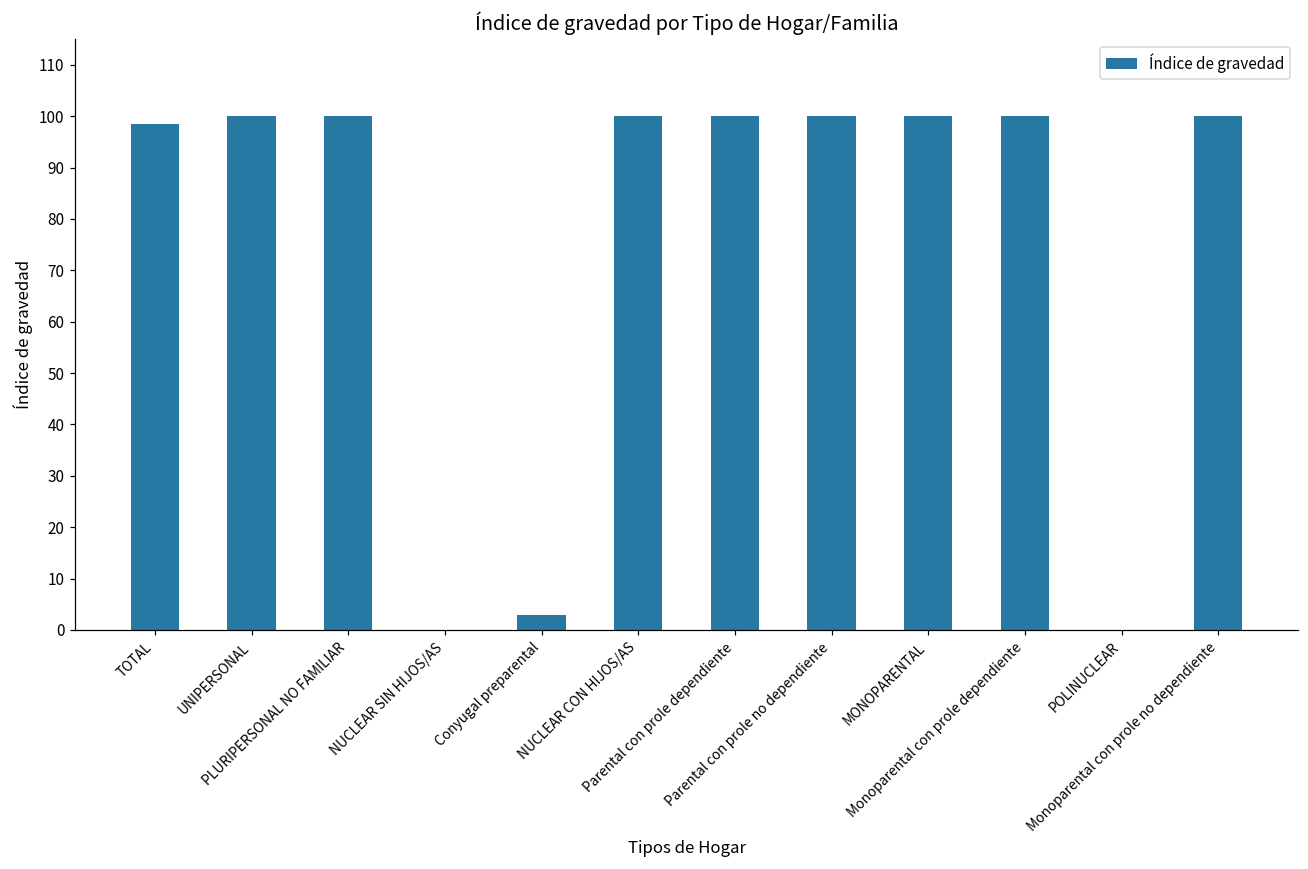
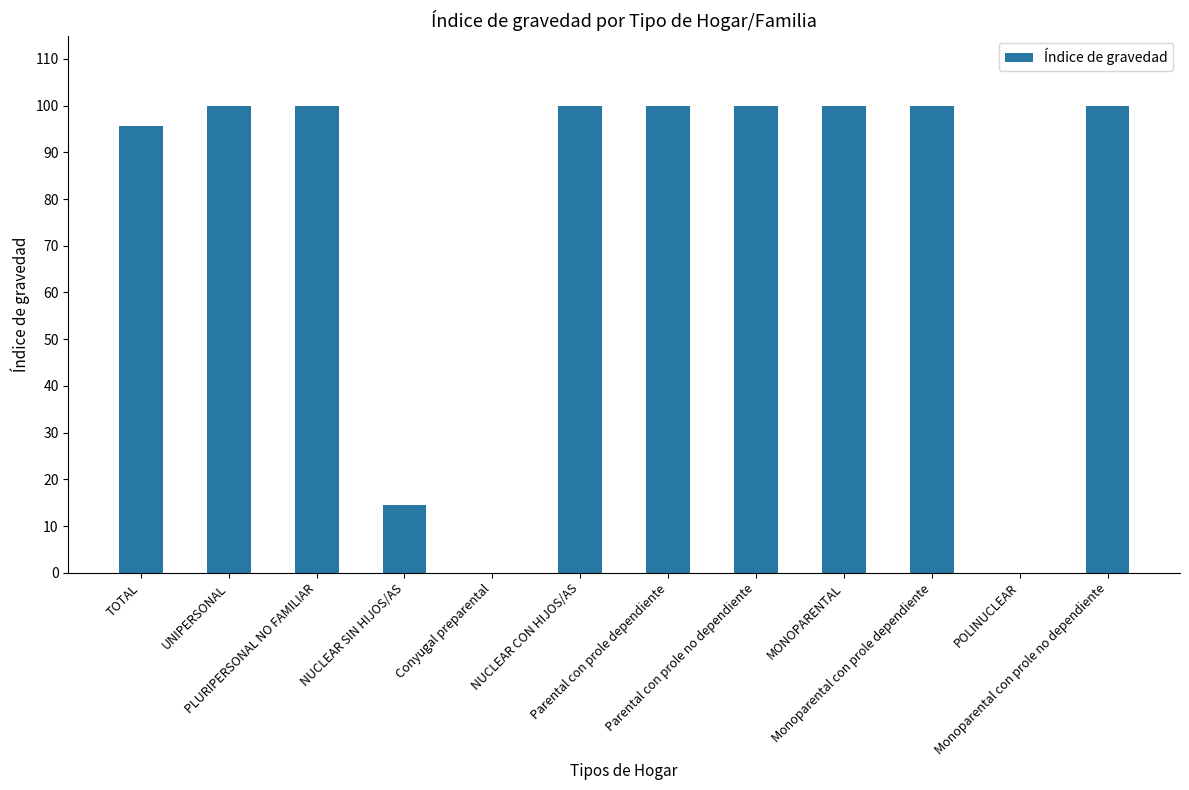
TOTAL: 99 -> 96
NUCLEAR SIN HIJOS/AS: 0 -> 15
Conyugal preparental: 3 -> 0
